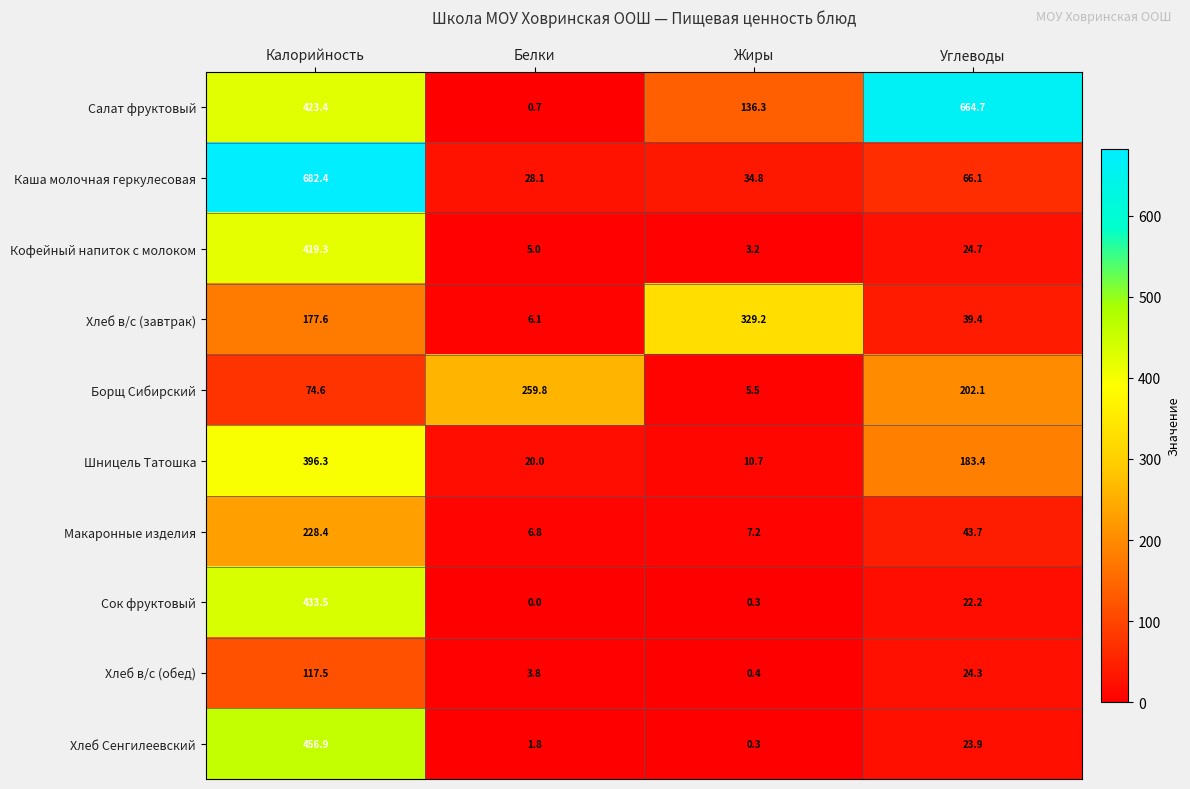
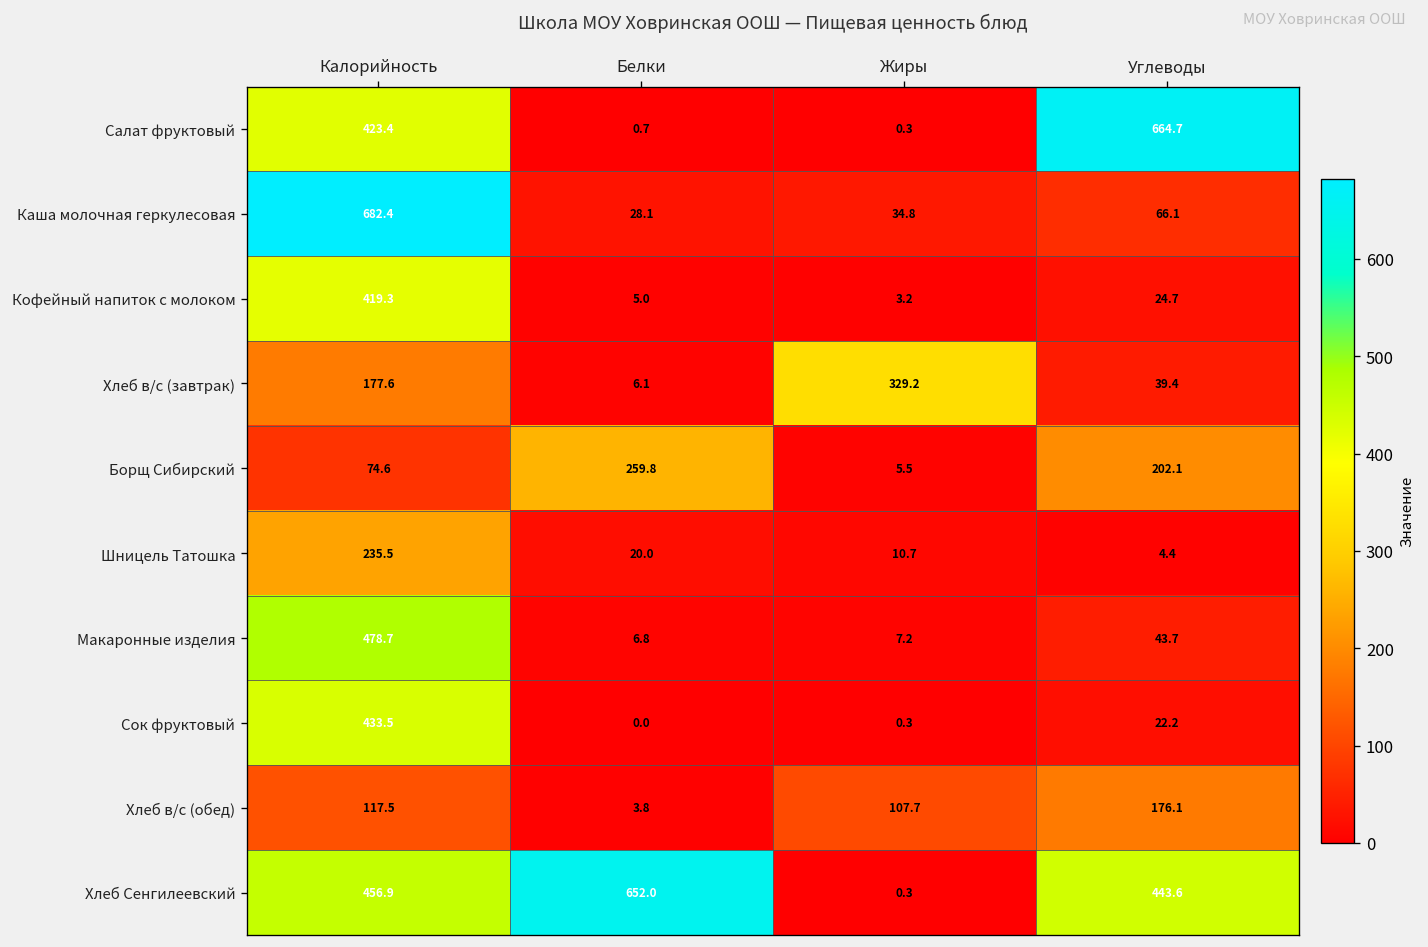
Салат фруктовый, Жиры: 136.3 -> 0.3
Шницель Татошка, Калорийность: 396.3 -> 235.5
Шницель Татошка, Углеводы: 183.4 -> 4.4
Макаронные изделия, Калорийность: 228.4 -> 478.7
Хлеб в/с (обед), Жиры: 0.4 -> 107.7
Хлеб в/с (обед), Углеводы: 24.3 -> 176.1
Хлеб Сенгилеевский, Белки: 1.8 -> 652.0
Хлеб Сенгилеевский, Углеводы: 23.9 -> 443.6
